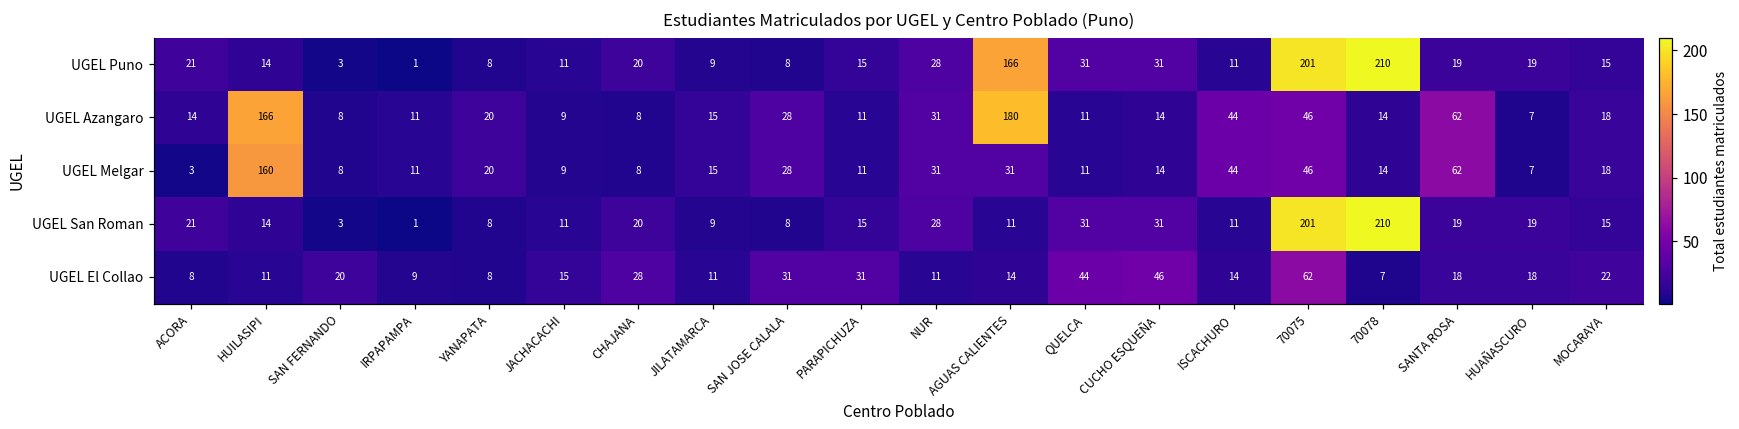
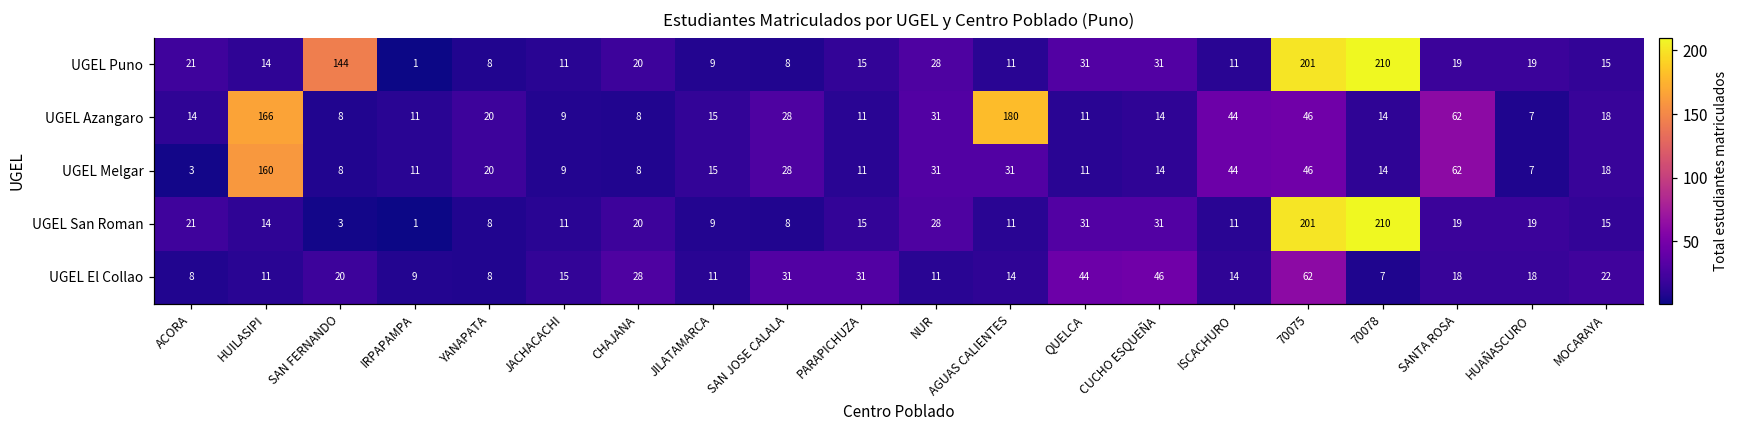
UGEL Puno, SAN FERNANDO: 3 -> 144
UGEL Puno, AGUAS CALIENTES: 166 -> 11
